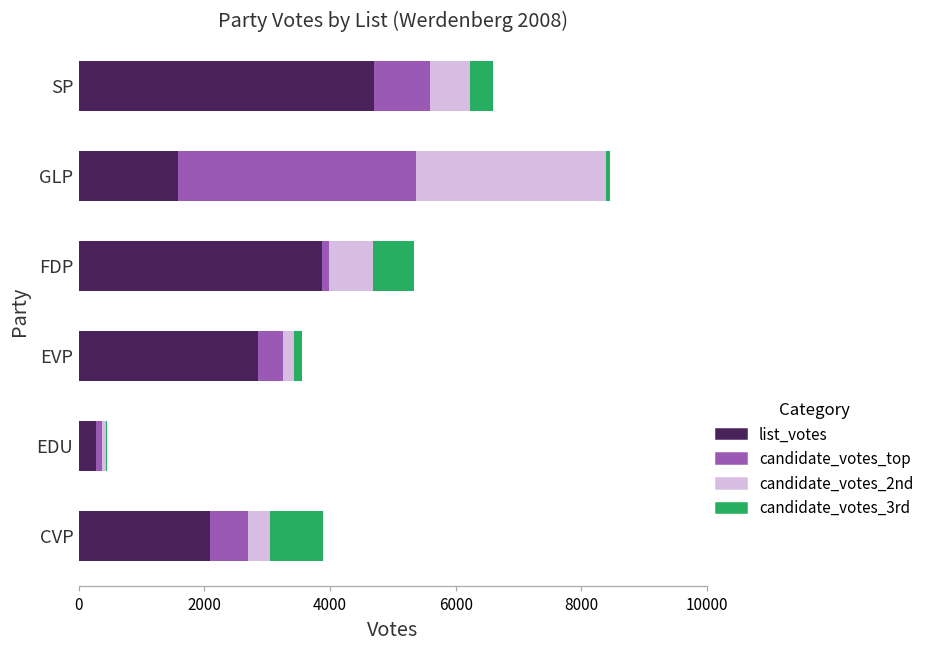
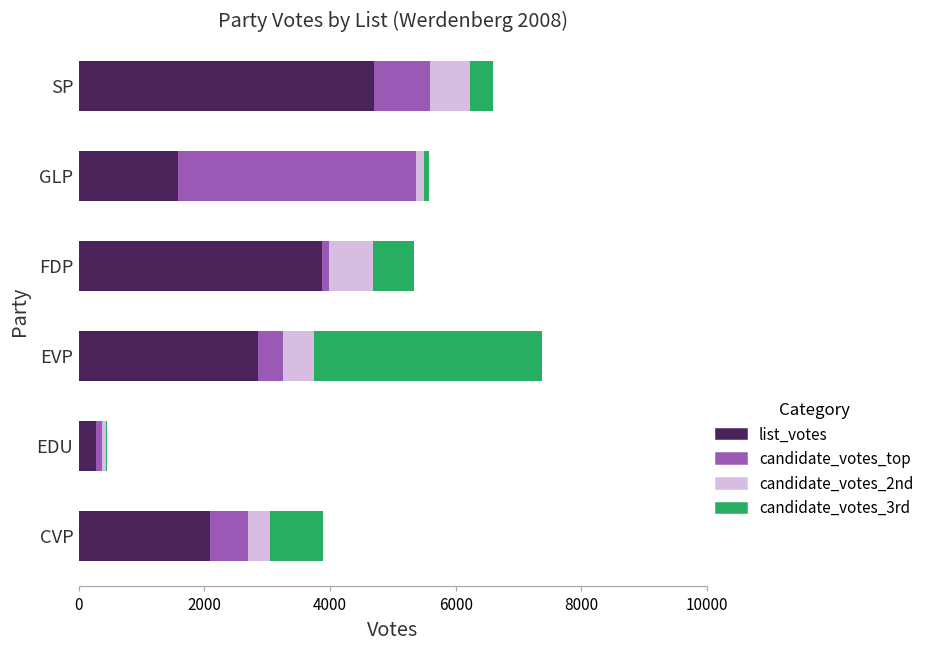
candidate_votes_2nd, GLP: 3000 -> 100
candidate_votes_2nd, EVP: 200 -> 500
candidate_votes_3rd, EVP: 100 -> 3600
